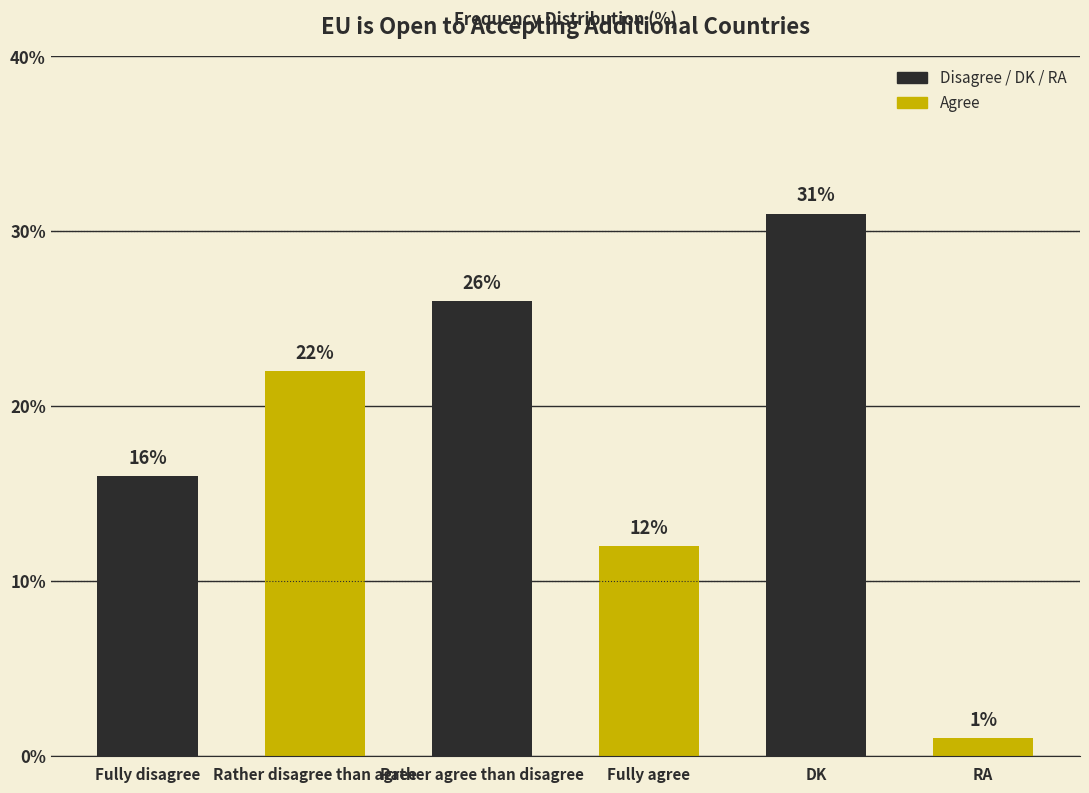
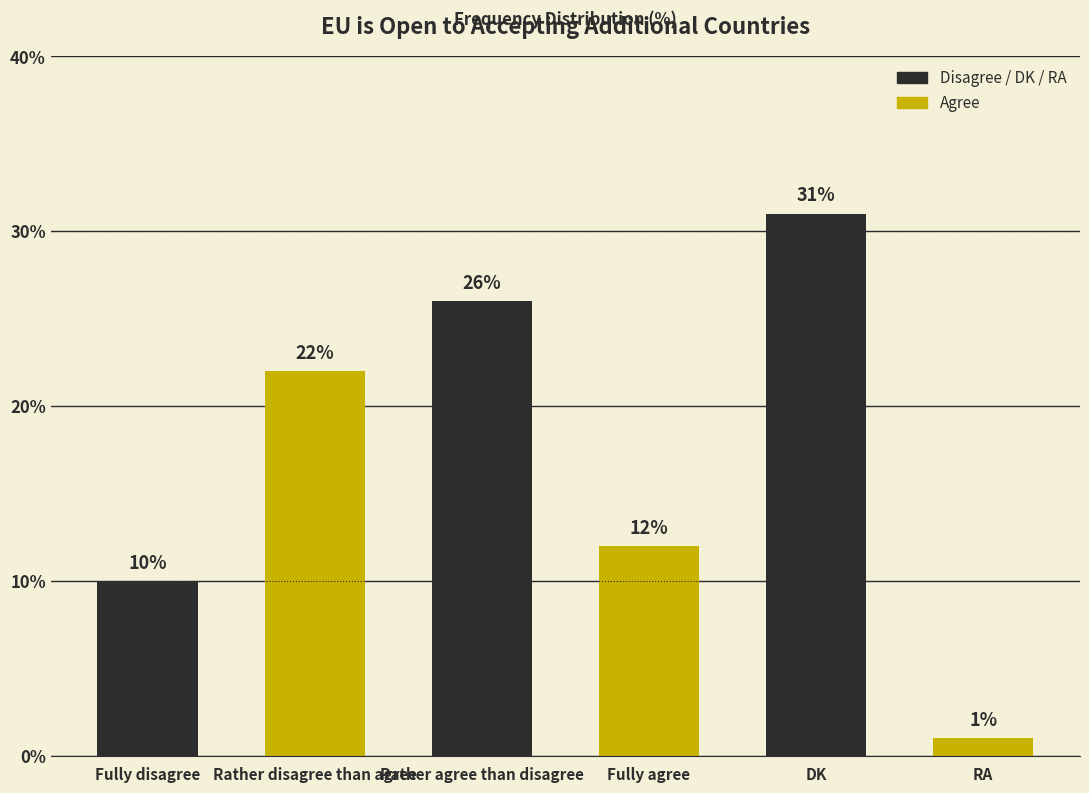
Fully disagree: 16% -> 10%
